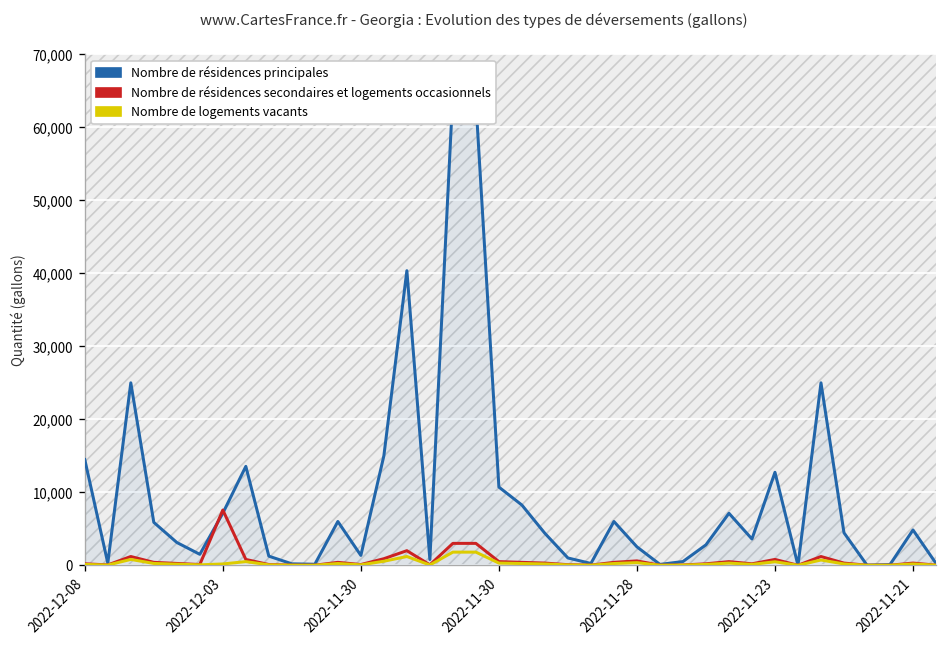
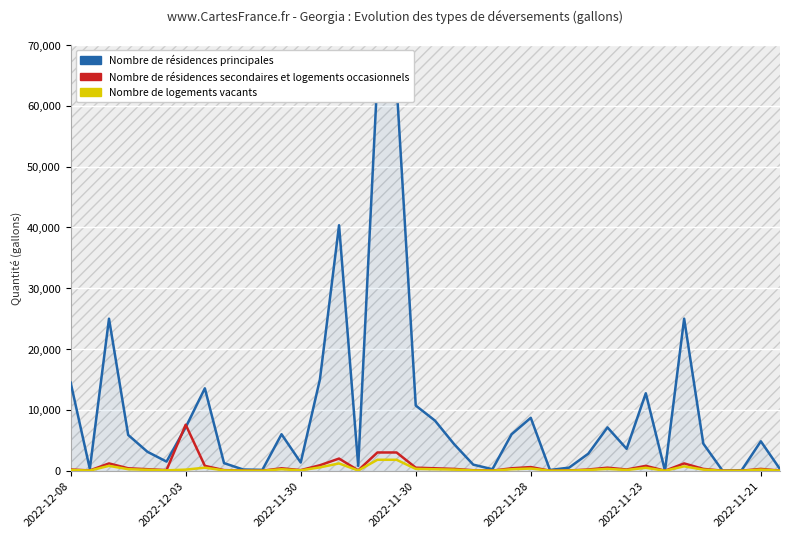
Nombre de résidences principales, 2022-11-28: 3,000 -> 9,000
